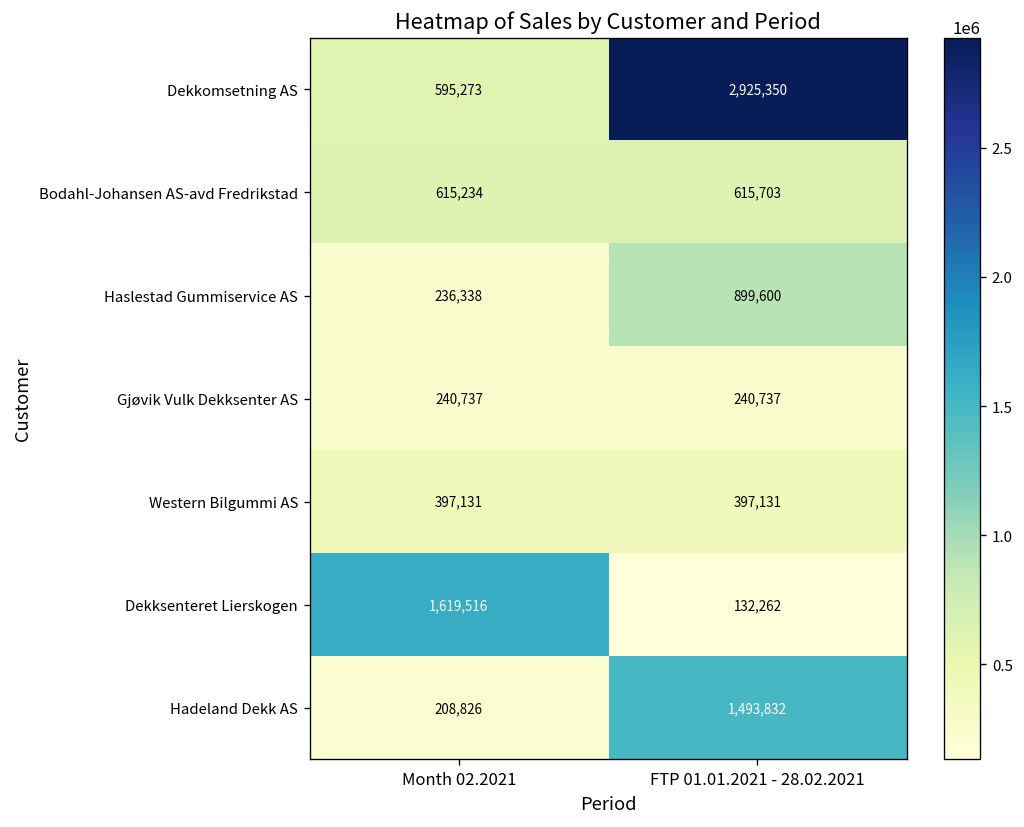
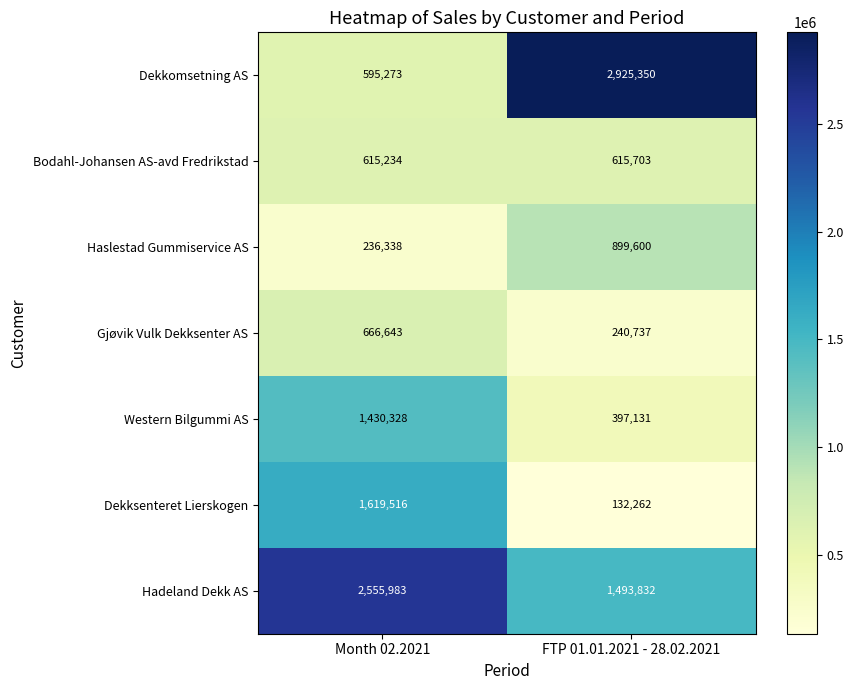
Gjøvik Vulk Dekksenter AS, Month 02.2021: 240,737 -> 666,643
Western Bilgummi AS, Month 02.2021: 397,131 -> 1,430,328
Hadeland Dekk AS, Month 02.2021: 208,826 -> 2,555,983
